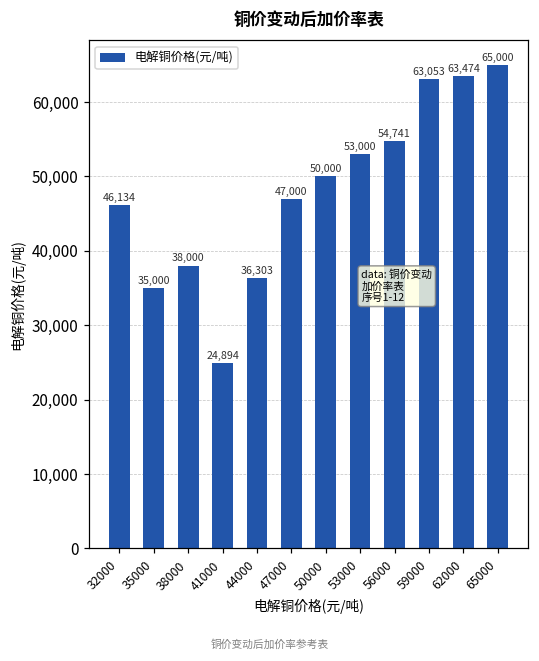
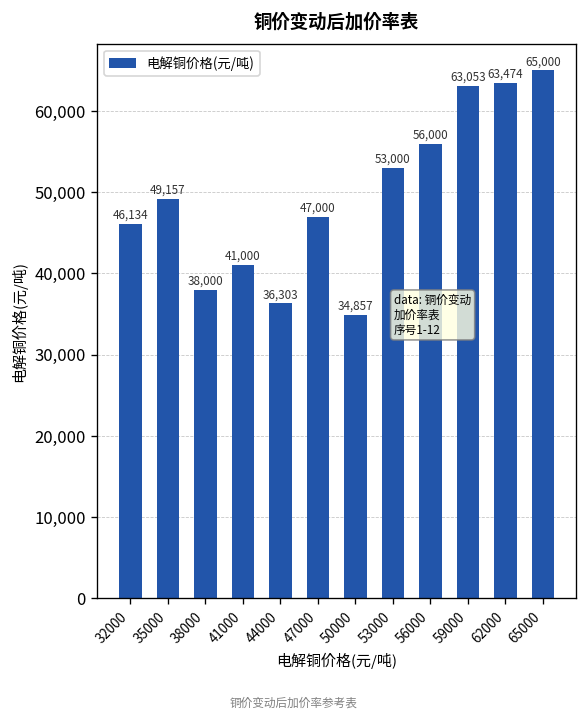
35000: 35,000 -> 49,157
41000: 24,894 -> 41,000
50000: 50,000 -> 34,857
56000: 54,741 -> 56,000
